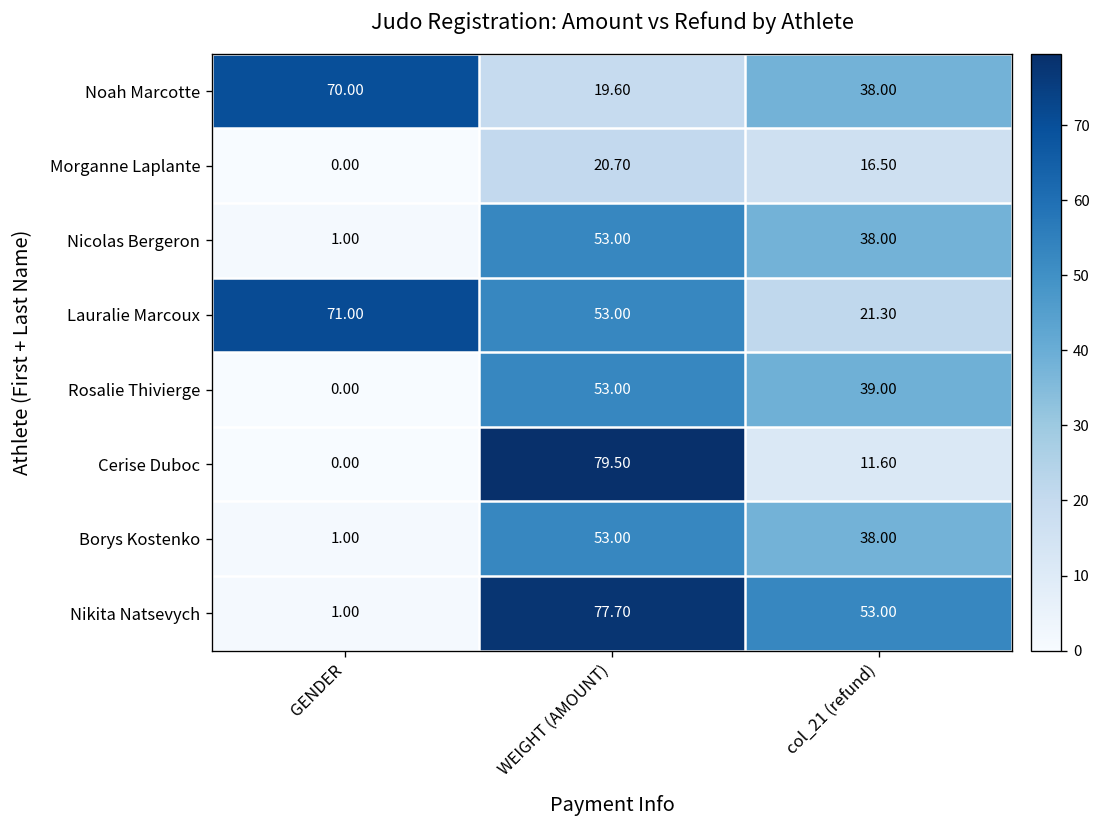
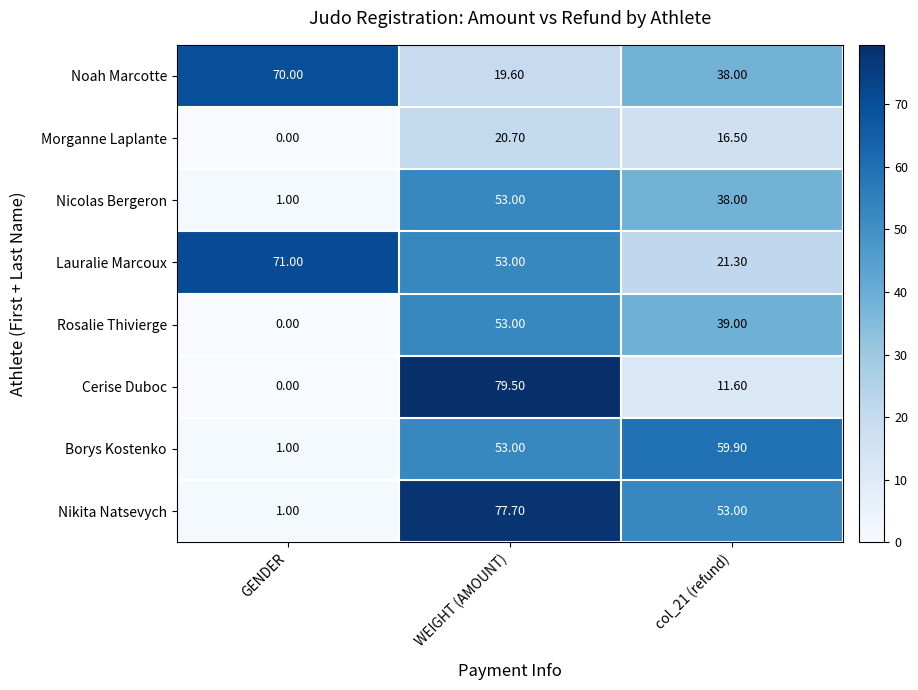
Borys Kostenko, col_21 (refund): 38.00 -> 59.90
